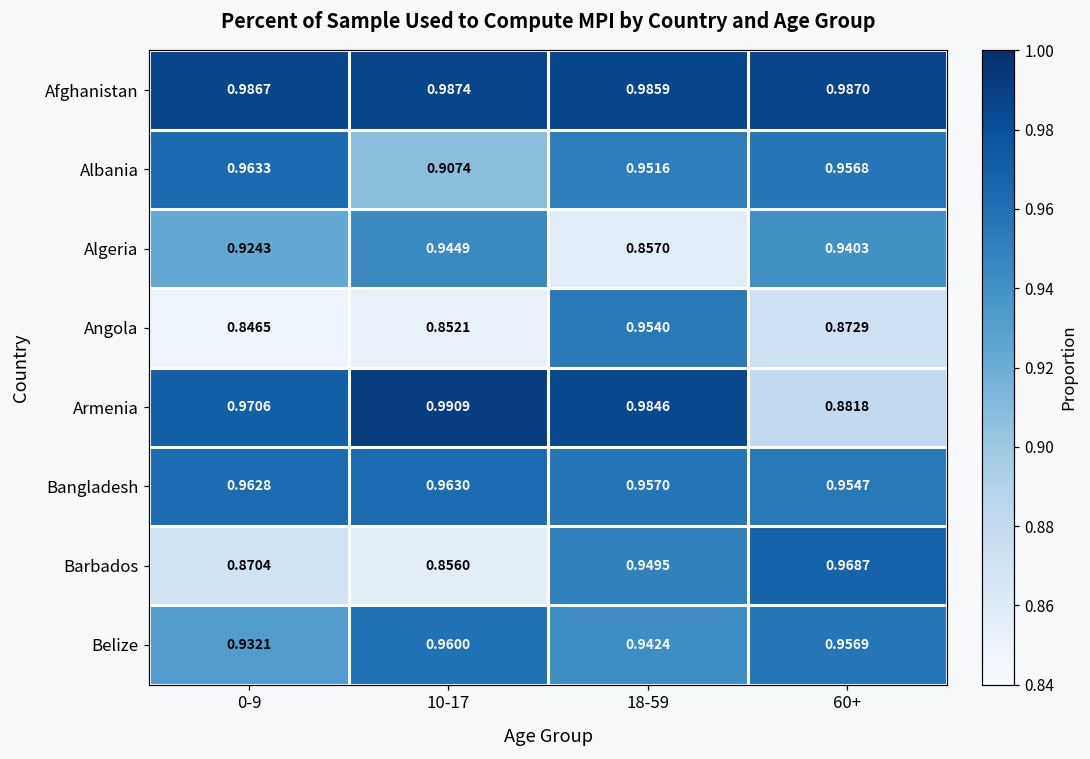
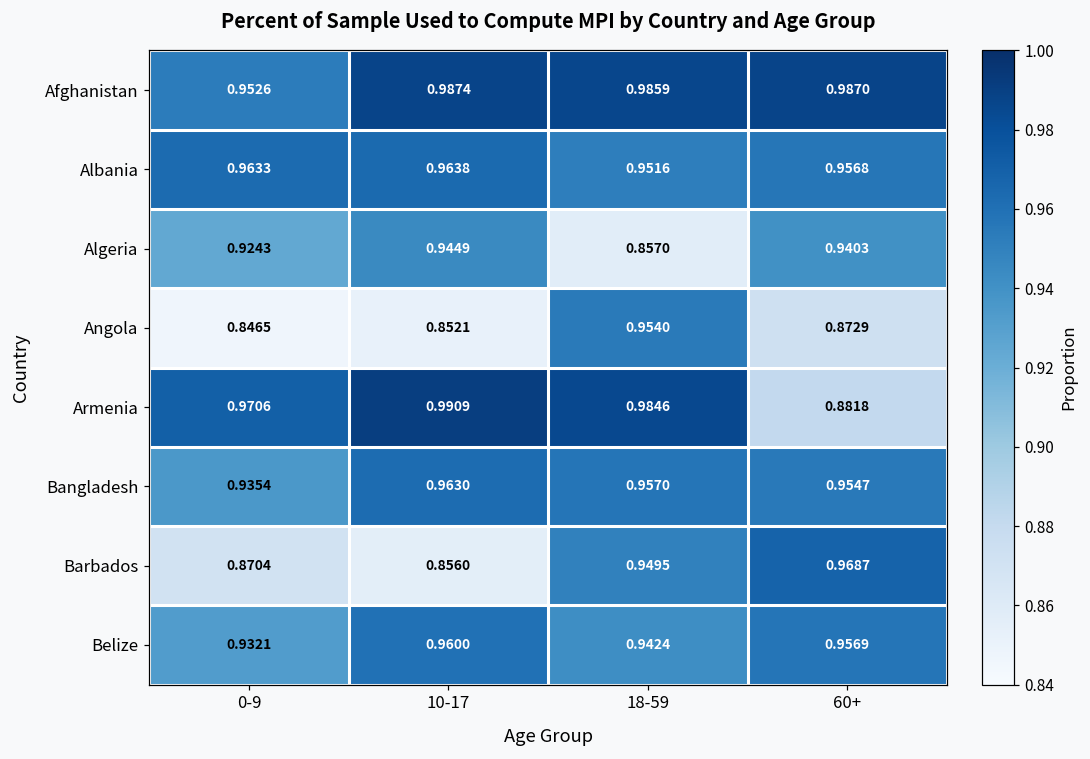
Afghanistan, 0-9: 0.9867 -> 0.9526
Albania, 10-17: 0.9074 -> 0.9638
Bangladesh, 0-9: 0.9628 -> 0.9354
